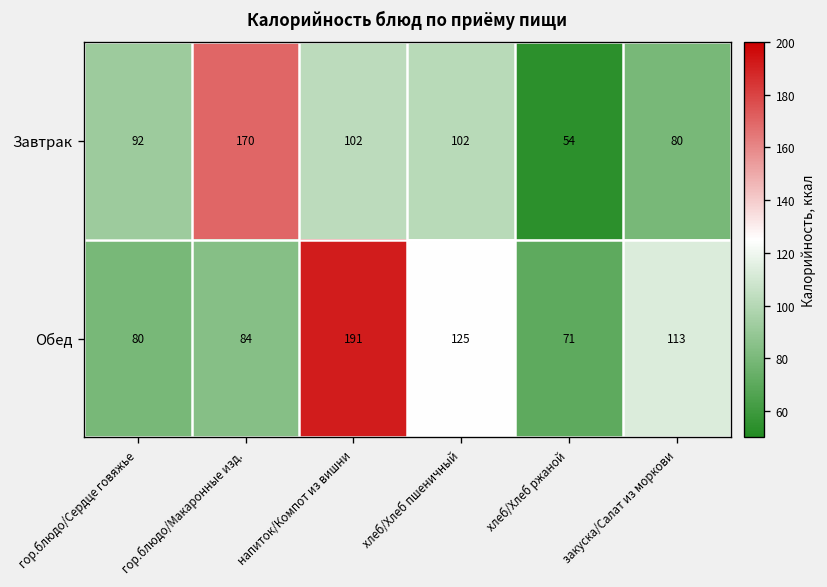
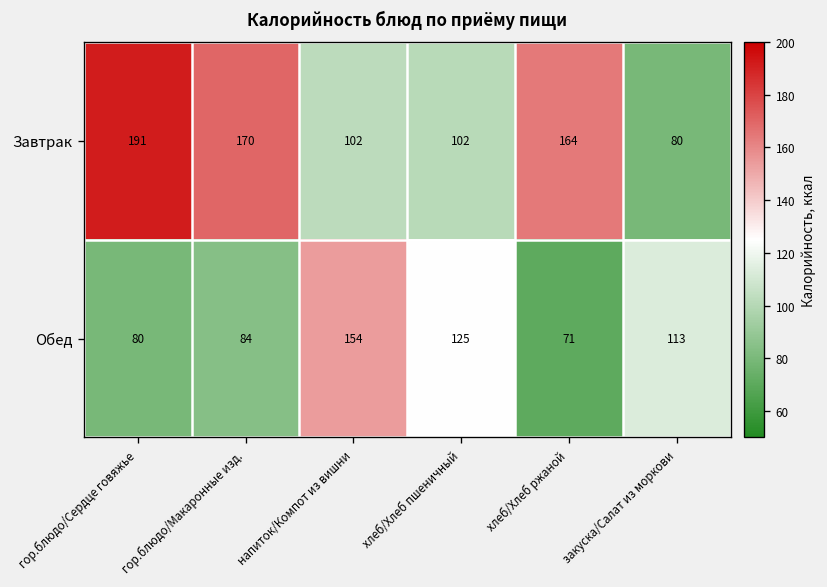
Завтрак, гор.блюдо/Сердце говяжье: 92 -> 191
Завтрак, хлеб/Хлеб ржаной: 54 -> 164
Обед, напиток/Компот из вишни: 191 -> 154
